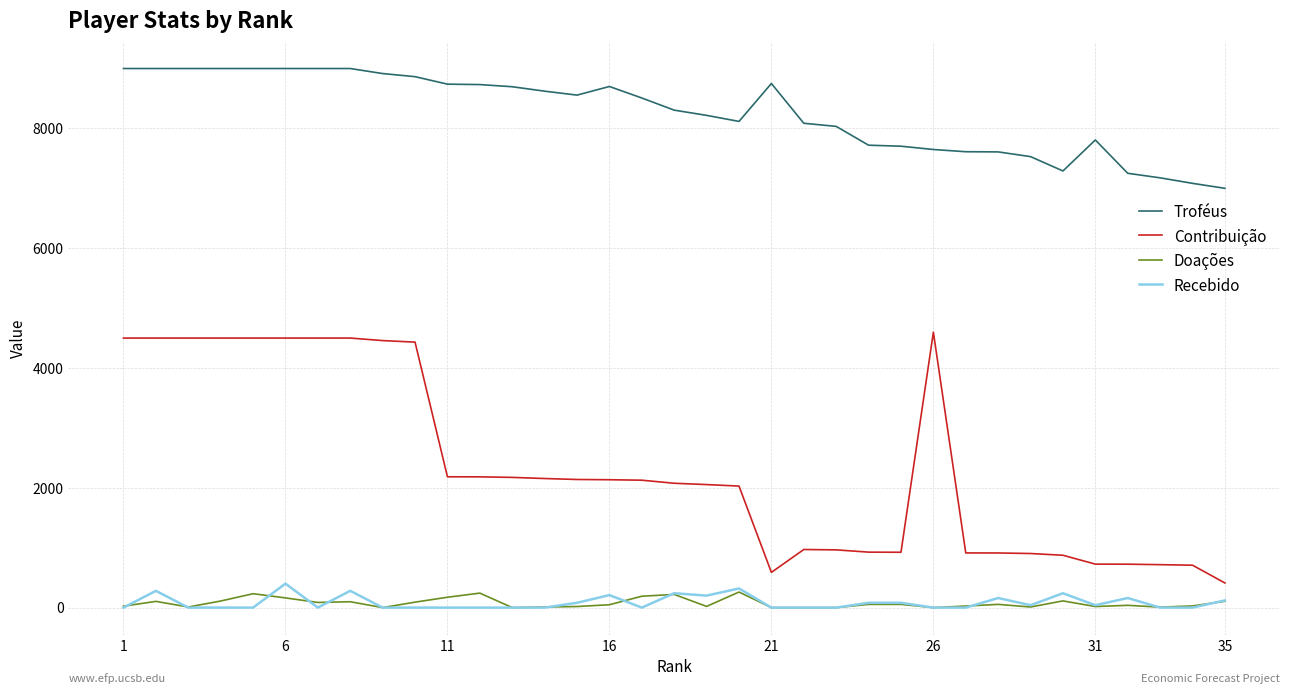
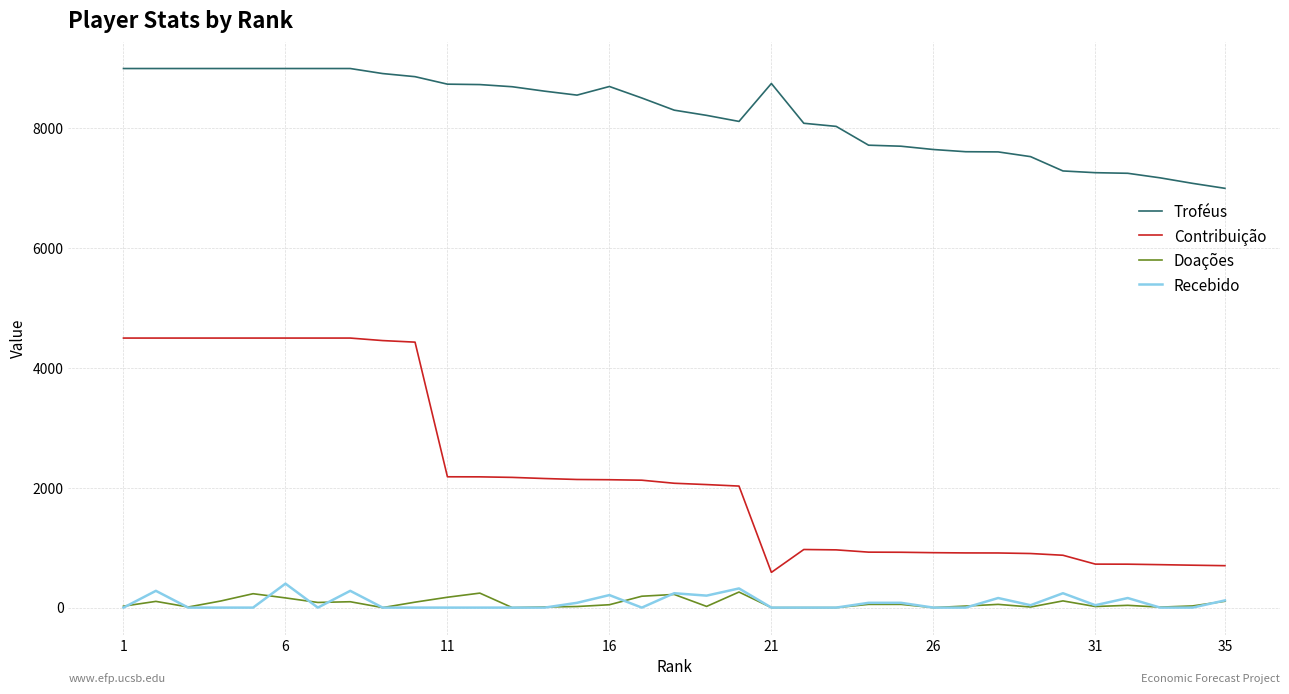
Contribuição, 26: 4600 -> 900
Troféus, 31: 7800 -> 7300
Contribuição, 35: 400 -> 700
